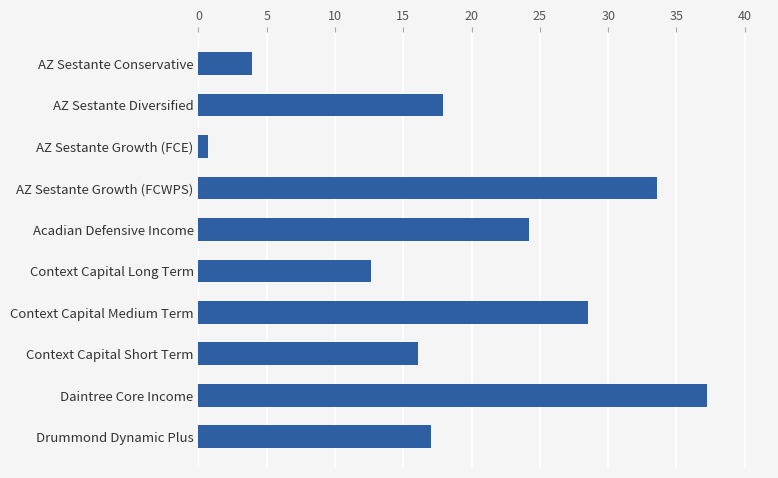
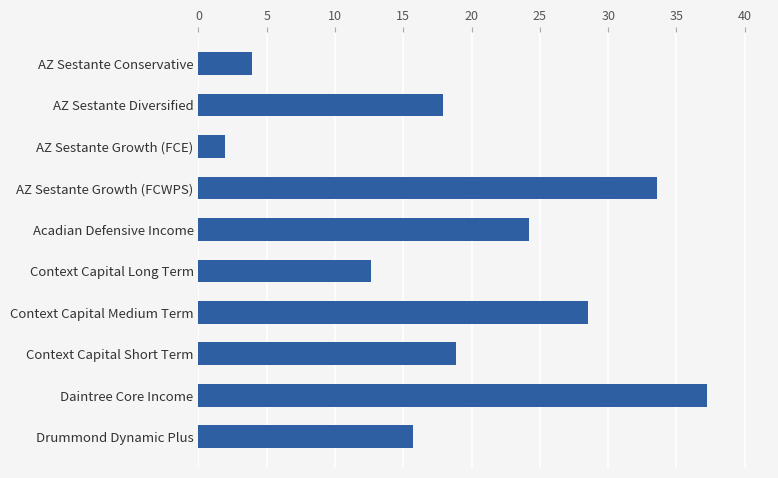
AZ Sestante Growth (FCE): 0.7 -> 1.9
Context Capital Short Term: 16.1 -> 18.9
Drummond Dynamic Plus: 17.1 -> 15.7
